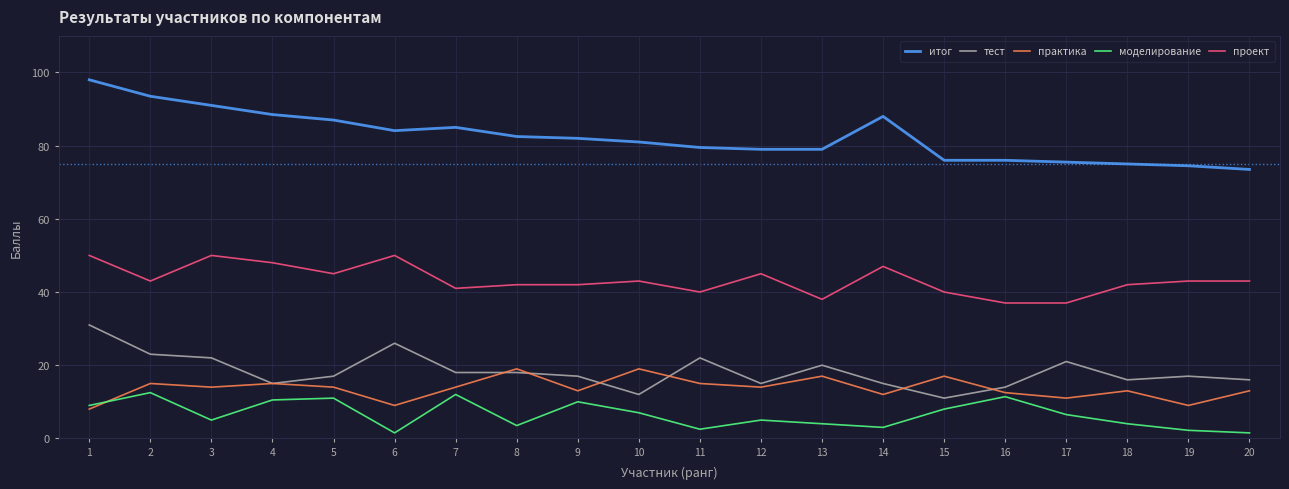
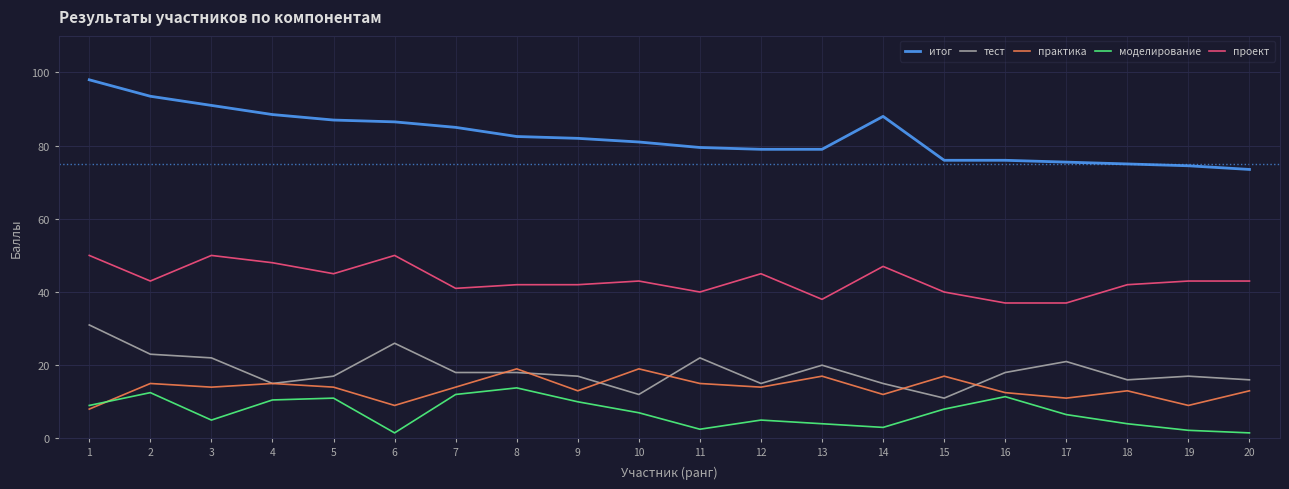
итог, 6: 84 -> 87
моделирование, 8: 4 -> 14
тест, 16: 14 -> 18
